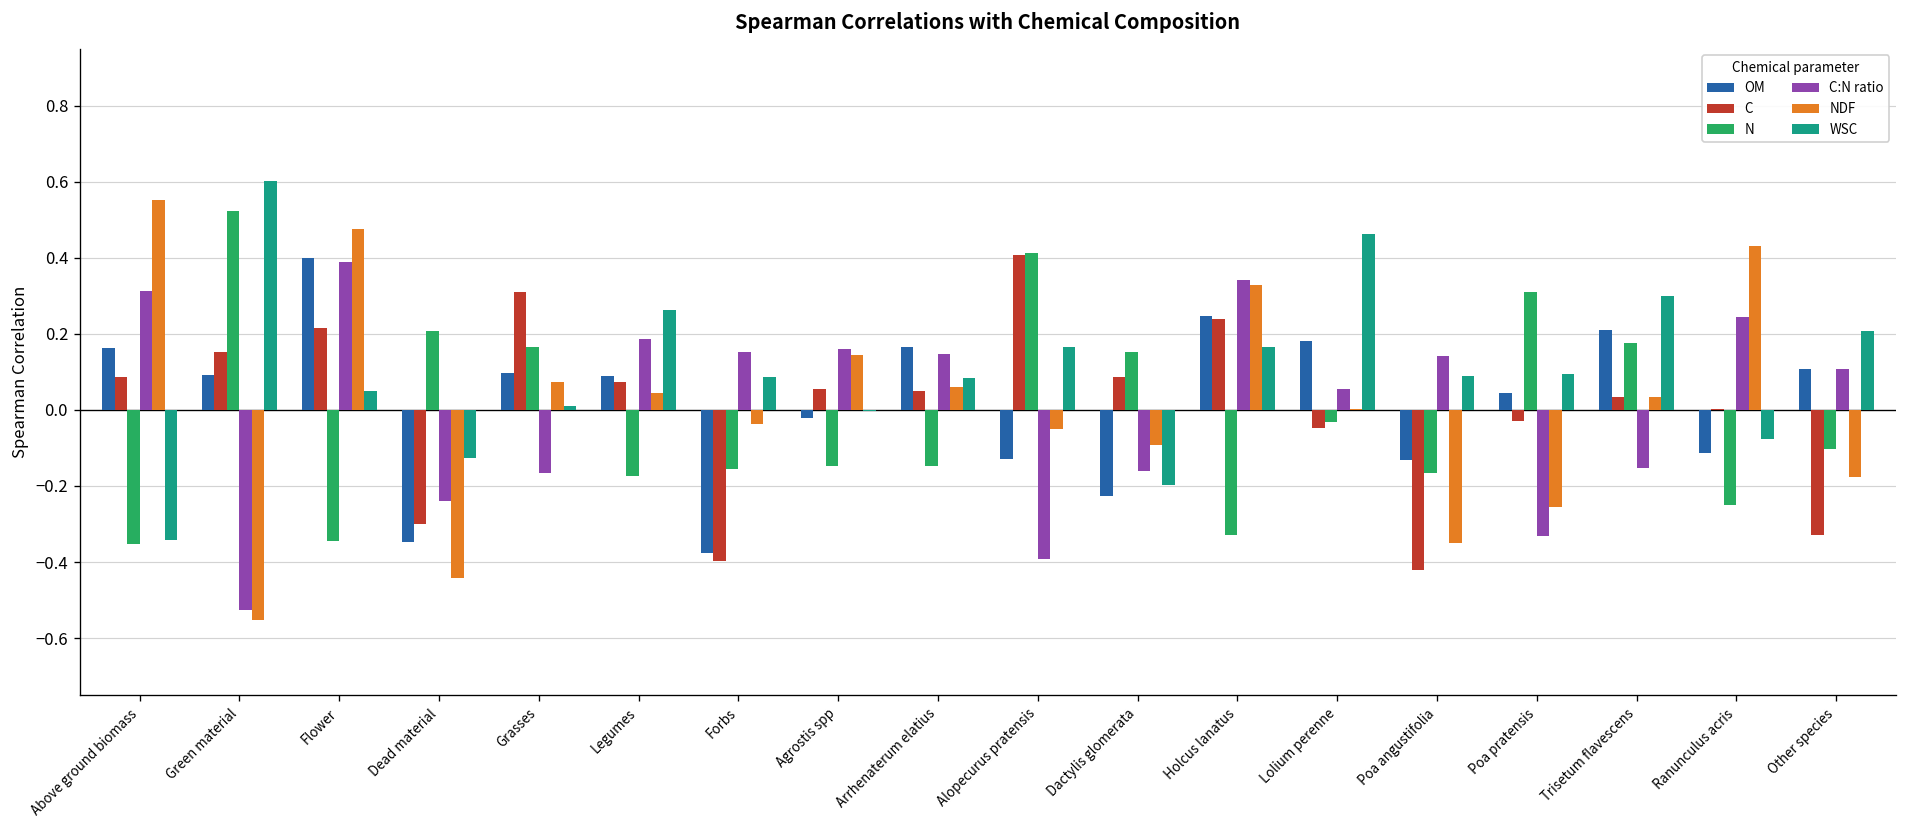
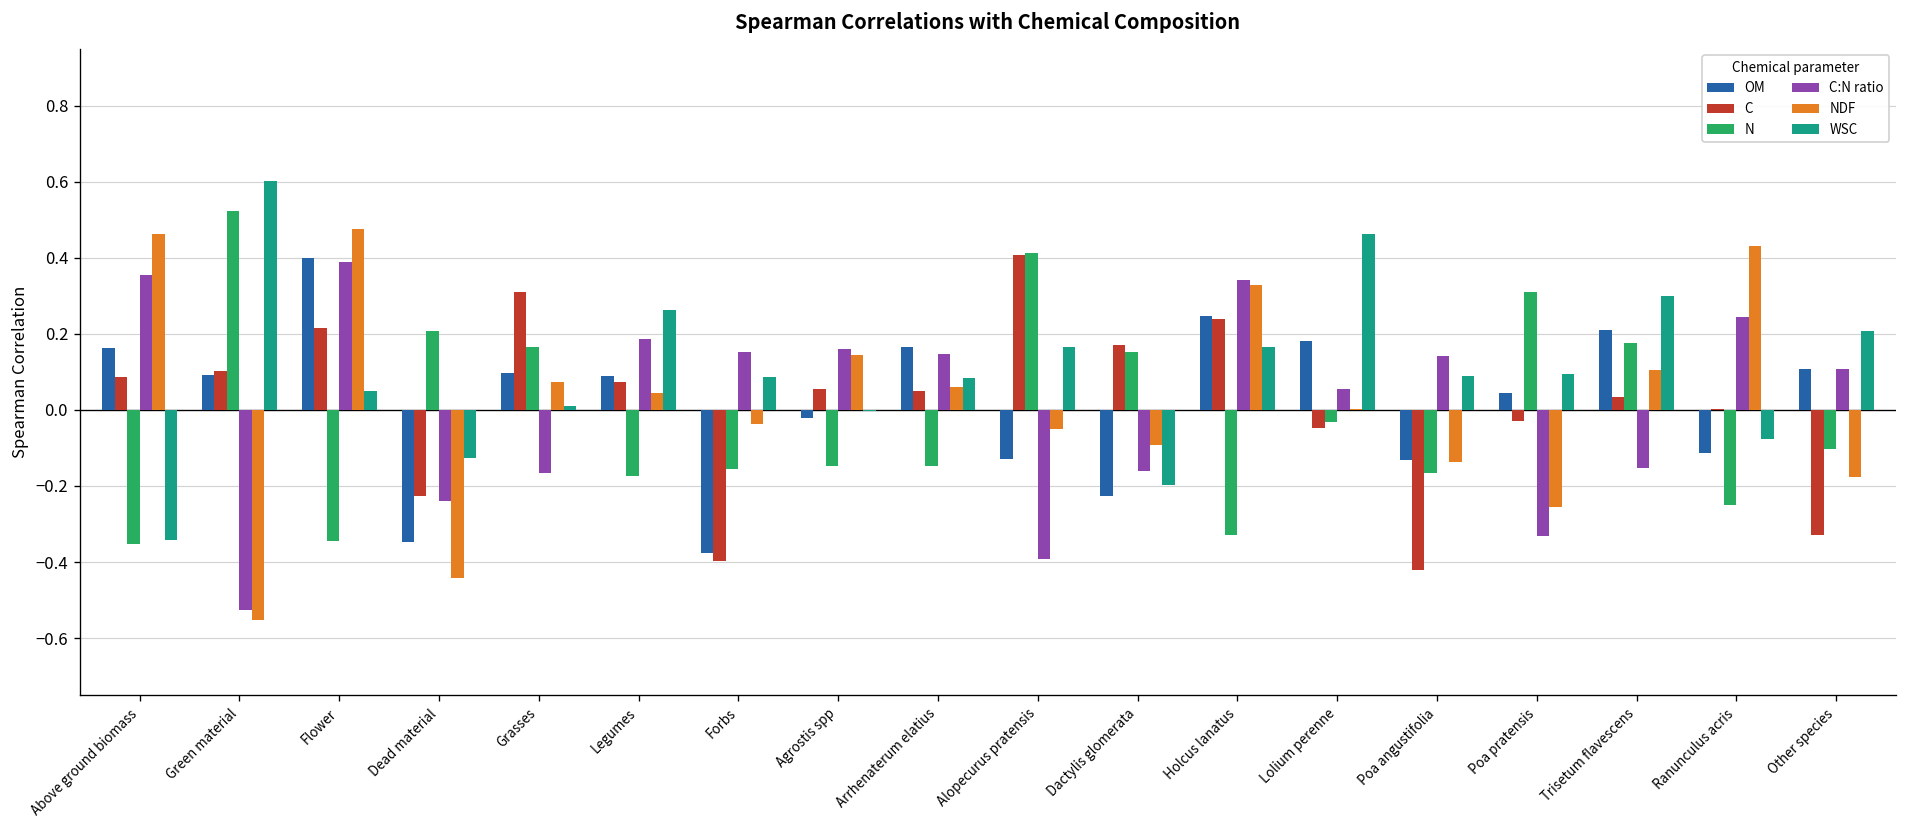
C:N ratio, Above ground biomass: 0.31 -> 0.35
NDF, Above ground biomass: 0.55 -> 0.46
C, Green material: 0.15 -> 0.10
C, Dead material: -0.30 -> -0.23
C, Dactylis glomerata: 0.09 -> 0.17
NDF, Poa angustifolia: -0.35 -> -0.14
NDF, Trisetum flavescens: 0.03 -> 0.11
